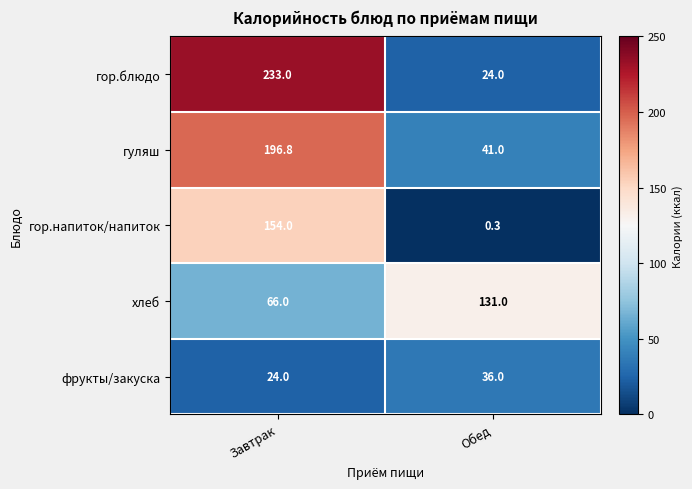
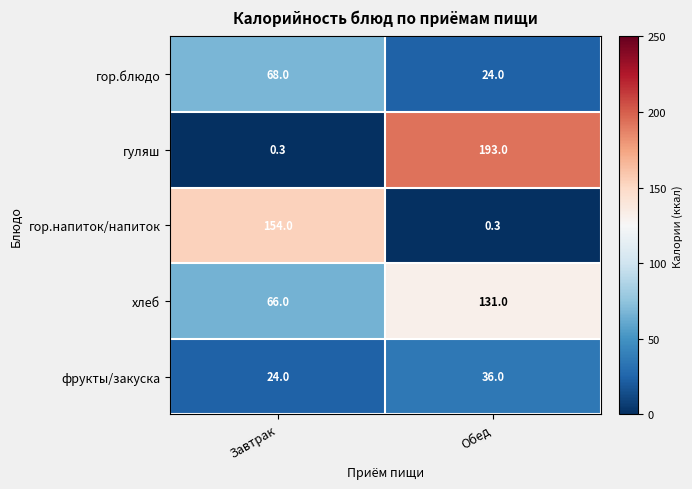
гор.блюдо, Завтрак: 233.0 -> 68.0
гуляш, Завтрак: 196.8 -> 0.3
гуляш, Обед: 41.0 -> 193.0
